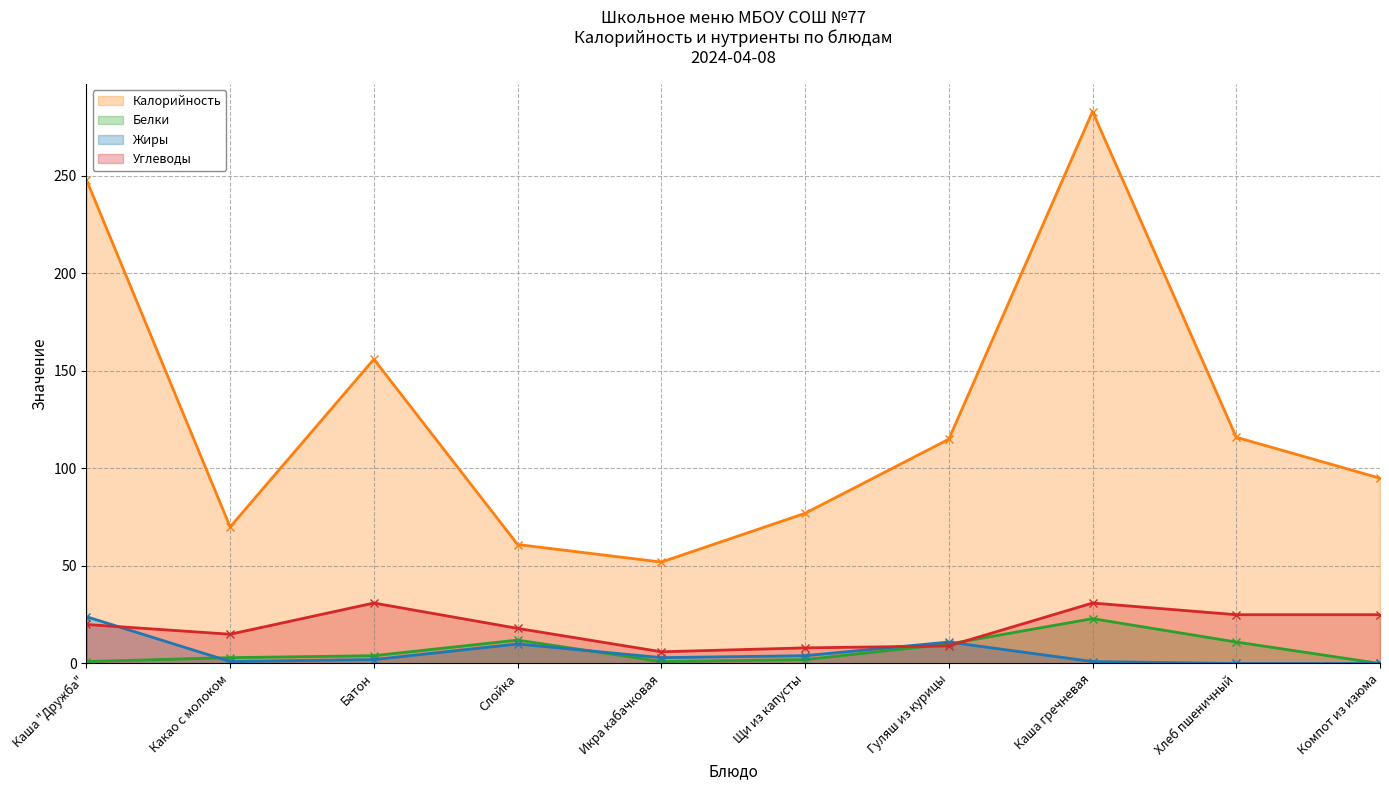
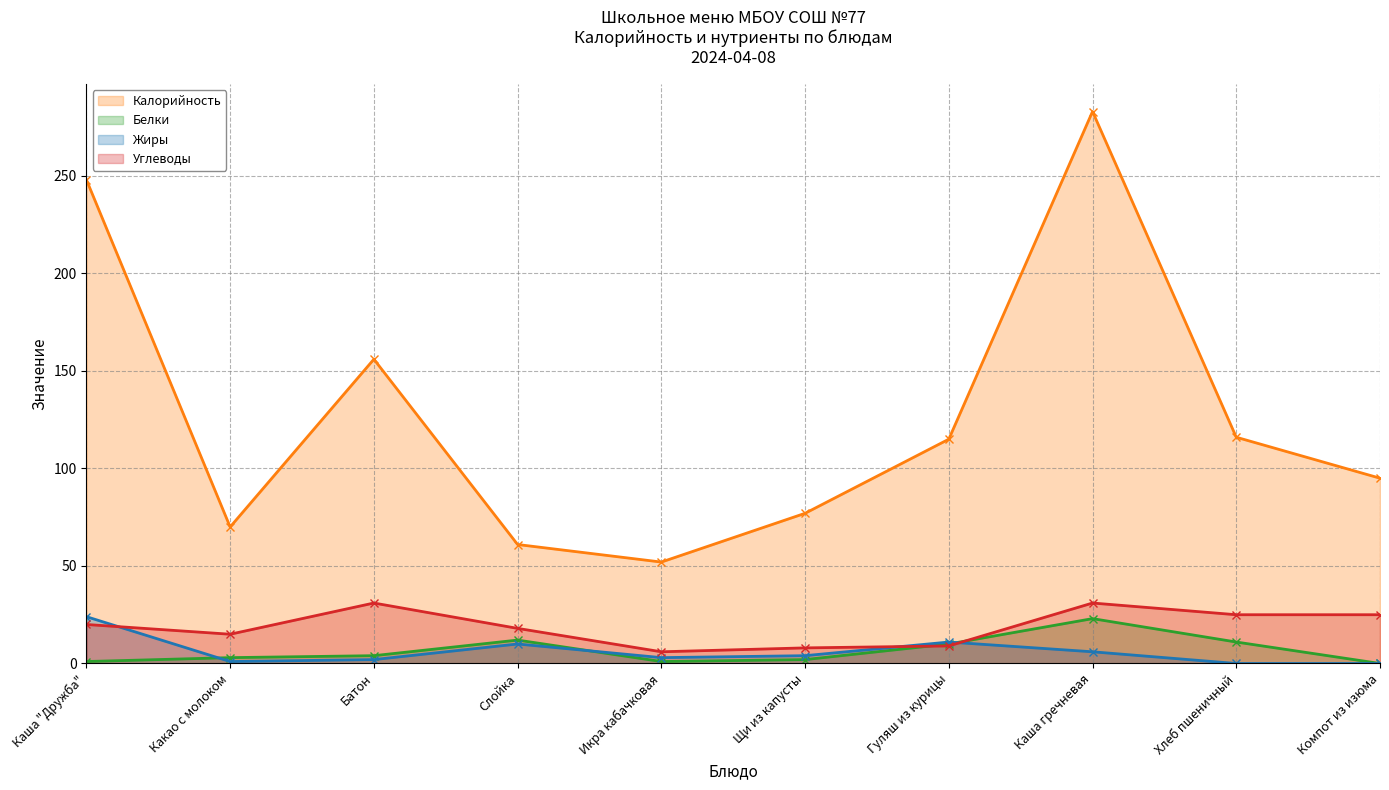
Жиры, Каша гречневая: 1 -> 6
